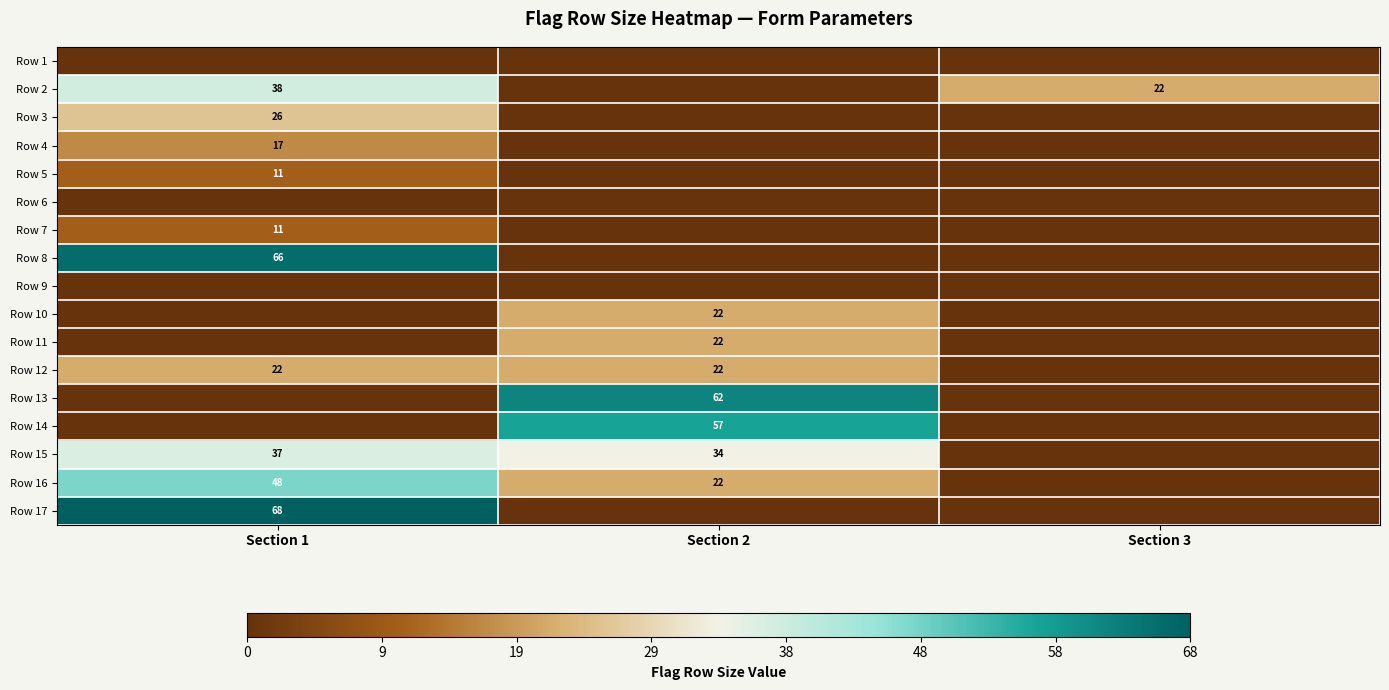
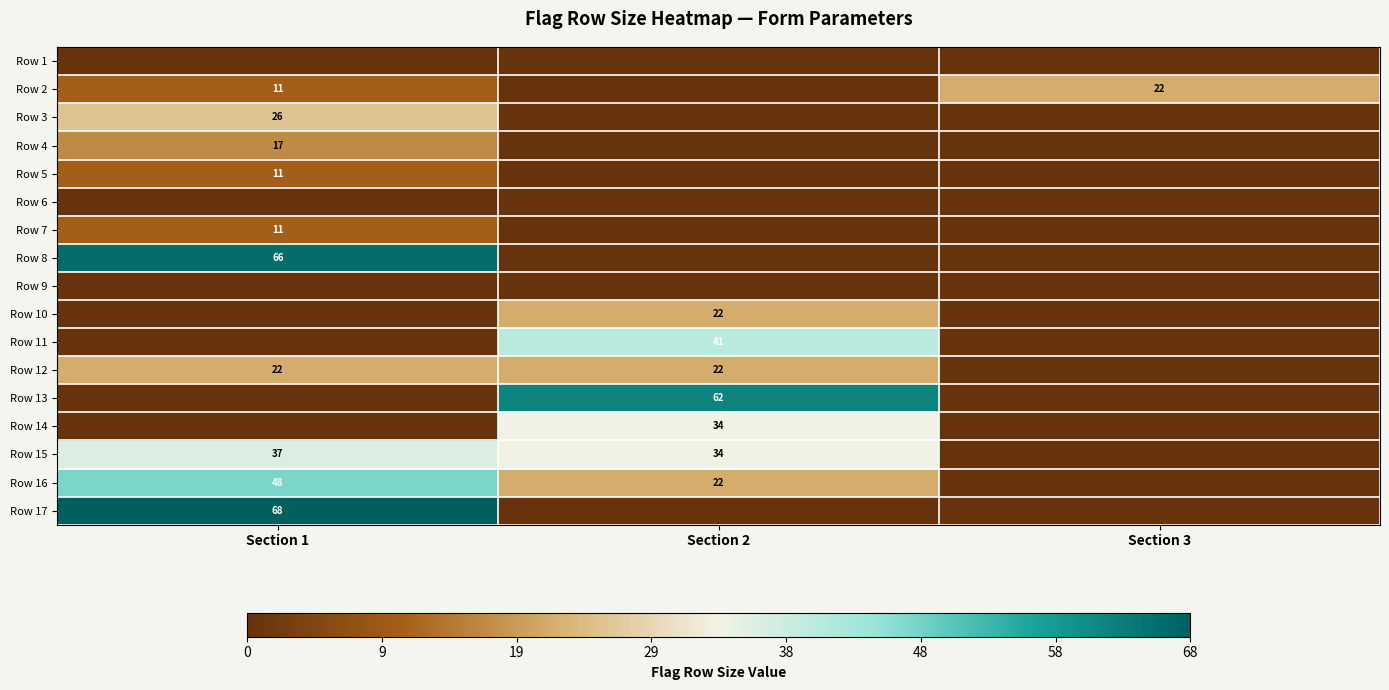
Row 2, Section 1: 38 -> 11
Row 11, Section 2: 22 -> 41
Row 14, Section 2: 57 -> 34
